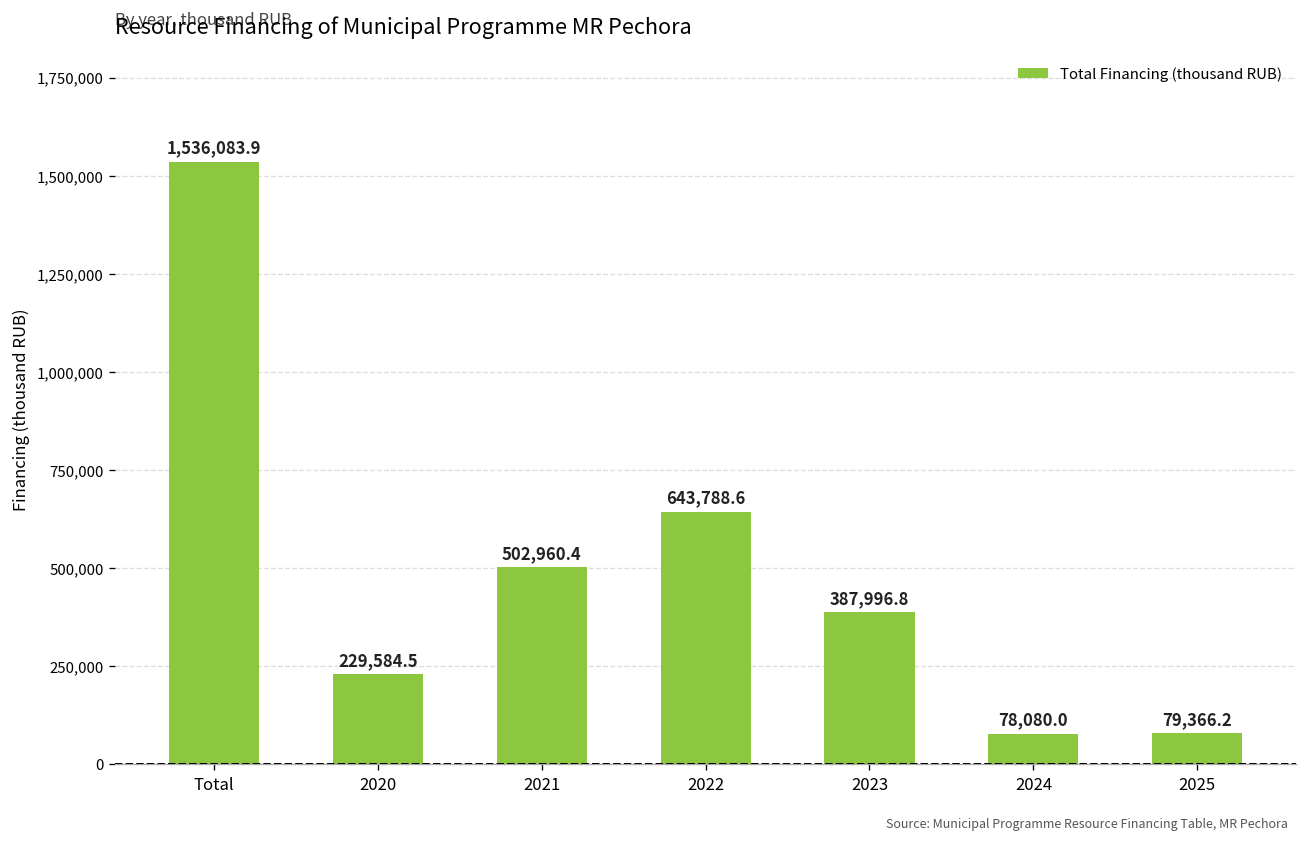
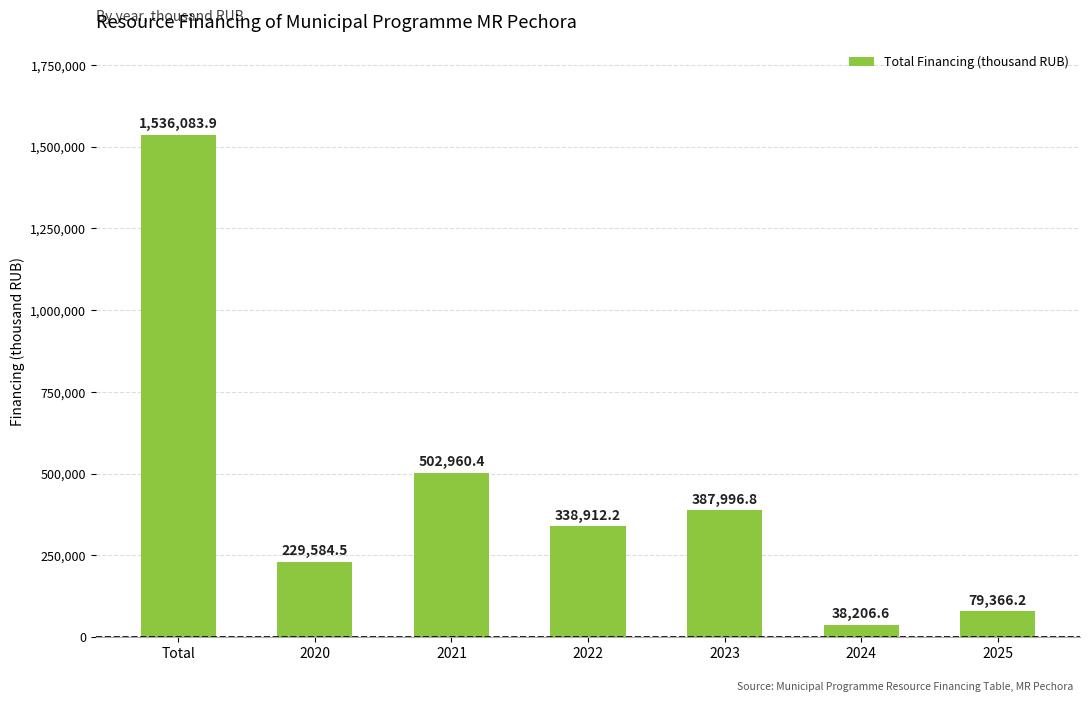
2022: 643,788.6 -> 338,912.2
2024: 78,080.0 -> 38,206.6
